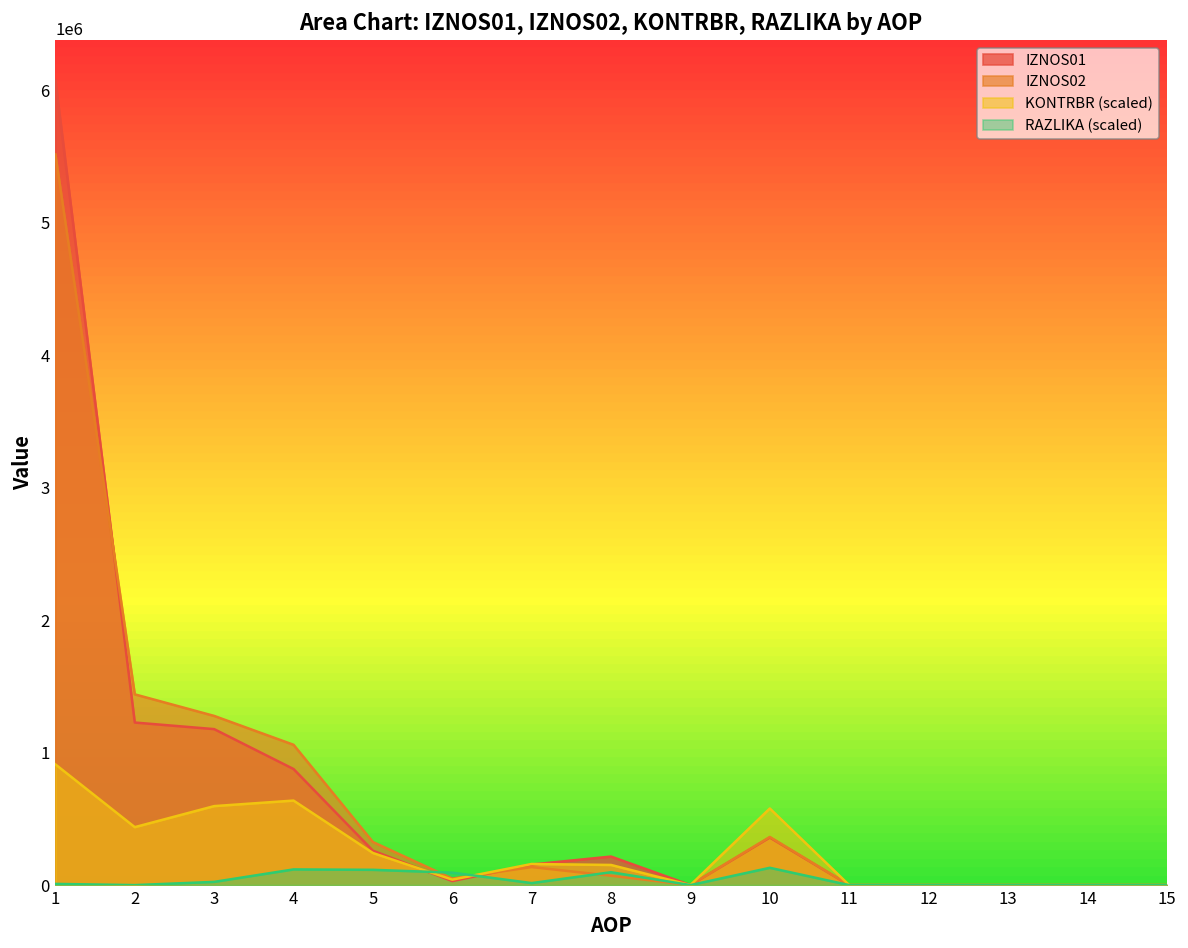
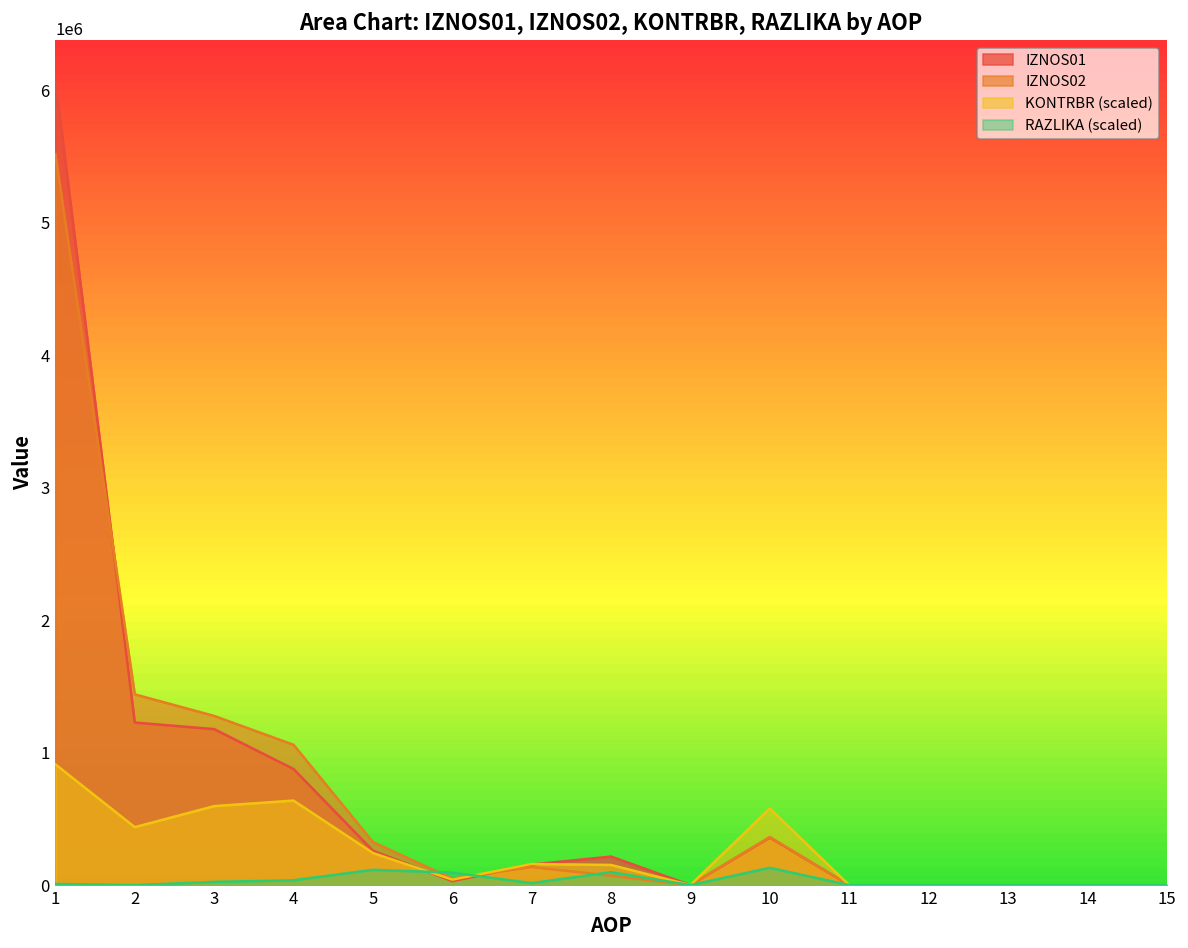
RAZLIKA (scaled), 4: 120000 -> 40000
